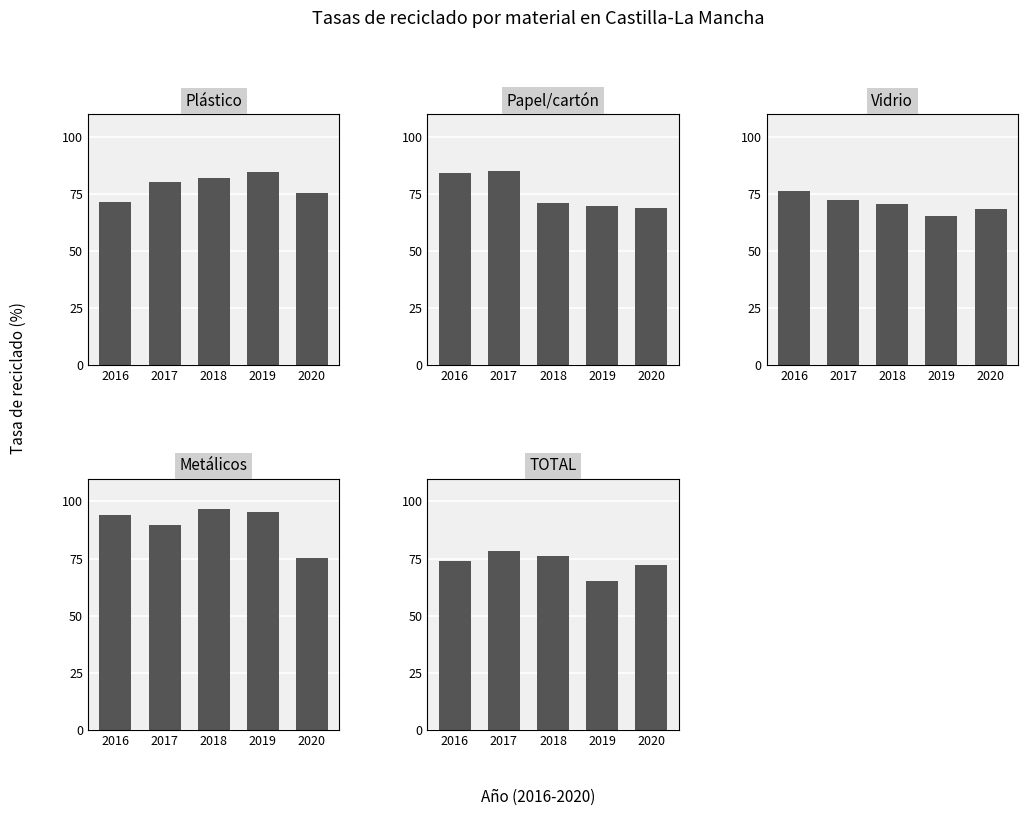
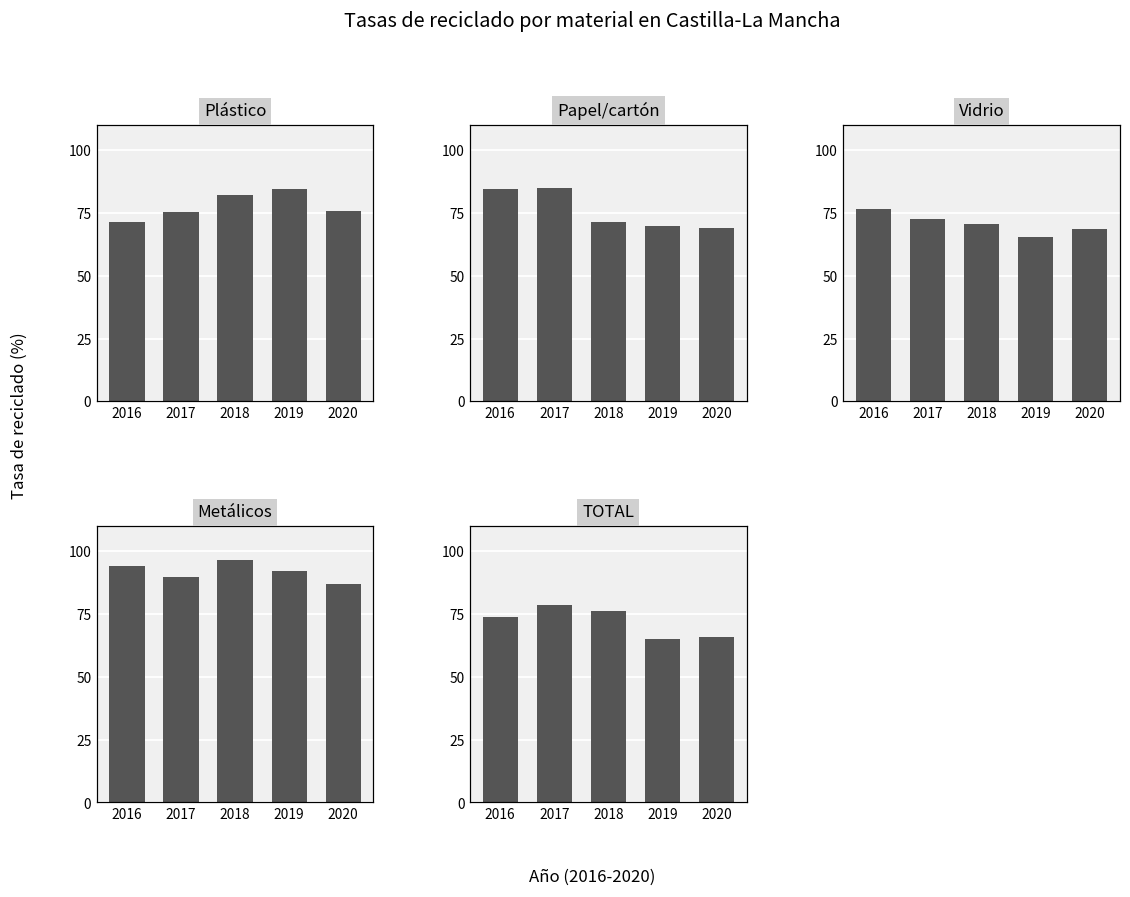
Plástico, 2017: 80 -> 76
Metálicos, 2019: 95 -> 92
Metálicos, 2020: 75 -> 87
TOTAL, 2020: 72 -> 66
